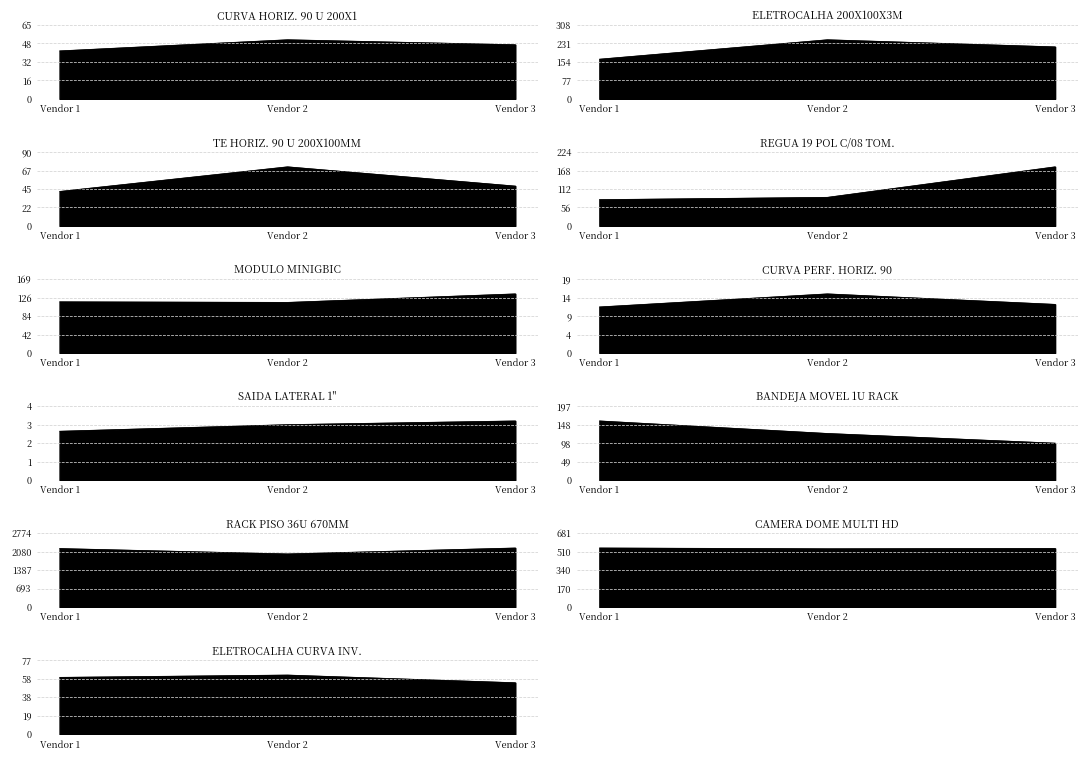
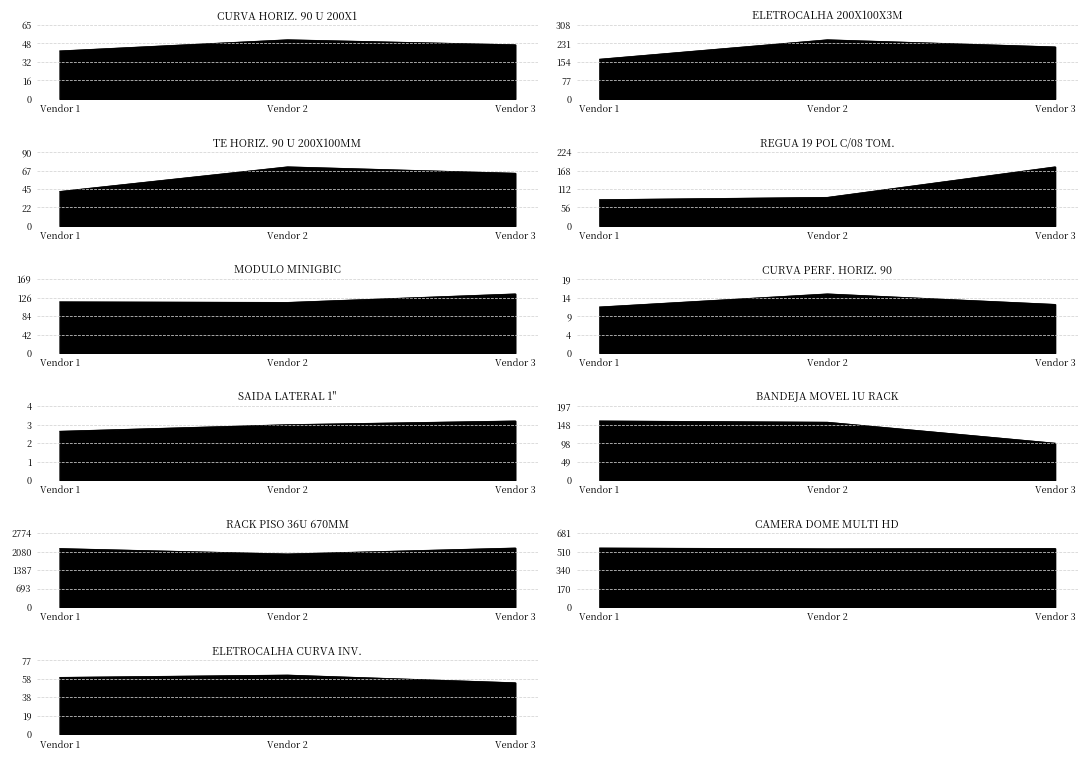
TE HORIZ. 90 U 200X100MM, Vendor 3: 50 -> 60
BANDEJA MOVEL 1U RACK, Vendor 2: 120 -> 150
